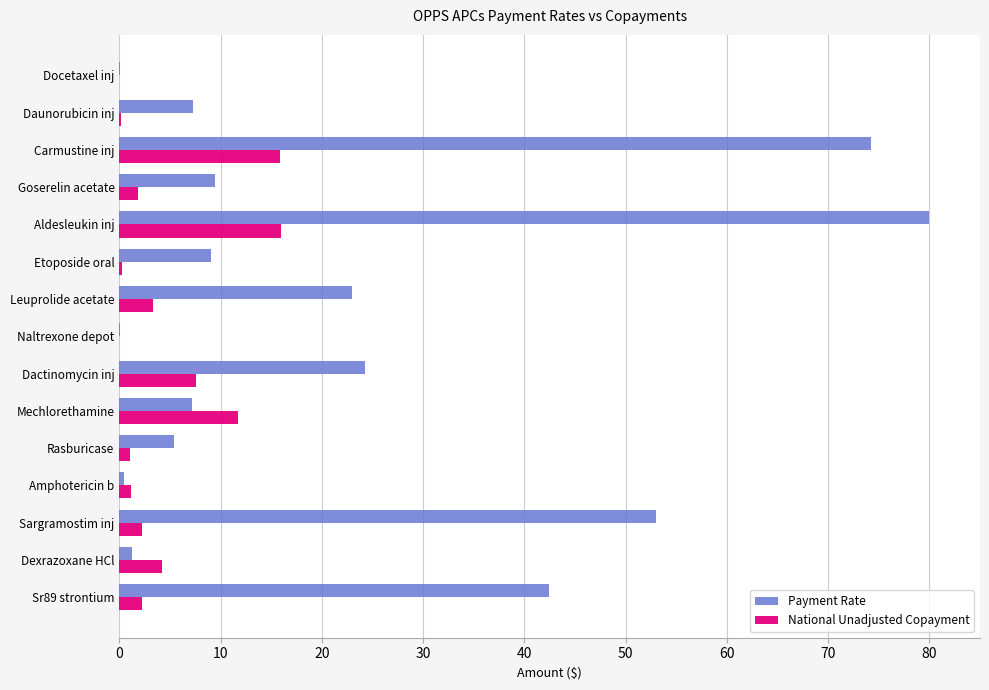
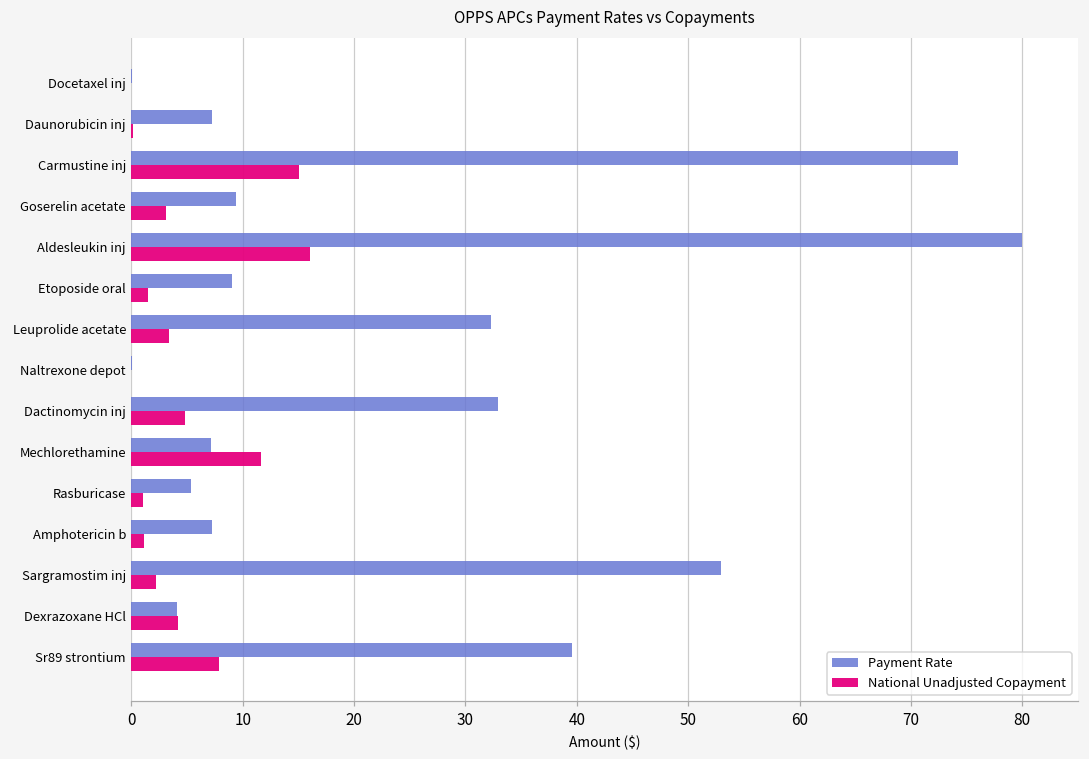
National Unadjusted Copayment, Carmustine inj: 15.9 -> 15.0
National Unadjusted Copayment, Goserelin acetate: 1.9 -> 3.1
National Unadjusted Copayment, Etoposide oral: 0.3 -> 1.5
Payment Rate, Leuprolide acetate: 23.0 -> 32.3
Payment Rate, Dactinomycin inj: 24.2 -> 32.9
National Unadjusted Copayment, Dactinomycin inj: 7.5 -> 4.8
Payment Rate, Amphotericin b: 0.5 -> 7.2
Payment Rate, Dexrazoxane HCl: 1.3 -> 4.1
Payment Rate, Sr89 strontium: 42.4 -> 39.5
National Unadjusted Copayment, Sr89 strontium: 2.2 -> 7.9
